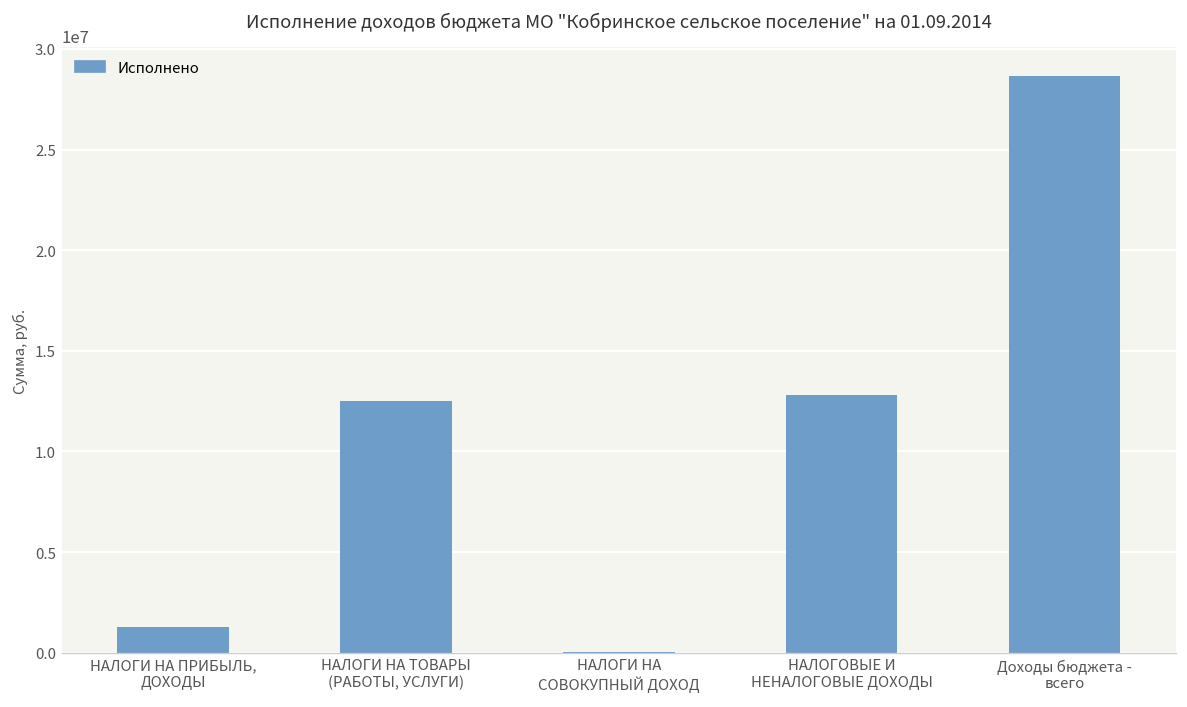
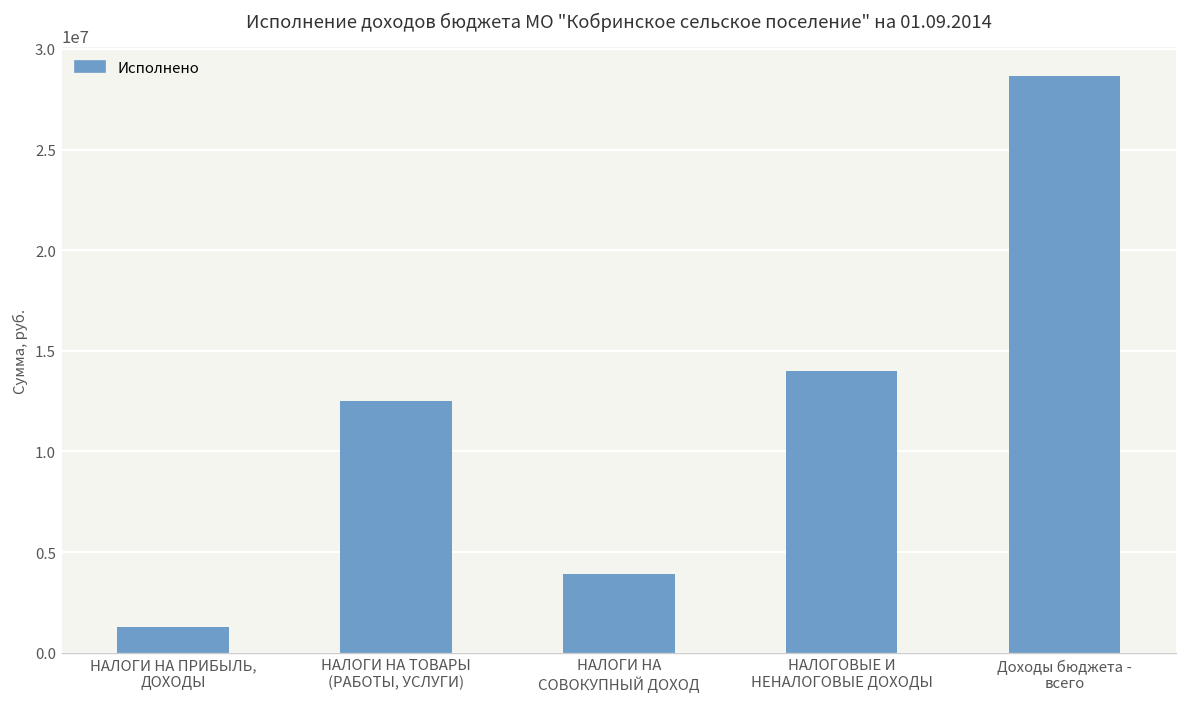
НАЛОГИ НА СОВОКУПНЫЙ ДОХОД: 100000 -> 3900000
НАЛОГОВЫЕ И НЕНАЛОГОВЫЕ ДОХОДЫ: 12800000 -> 14000000
